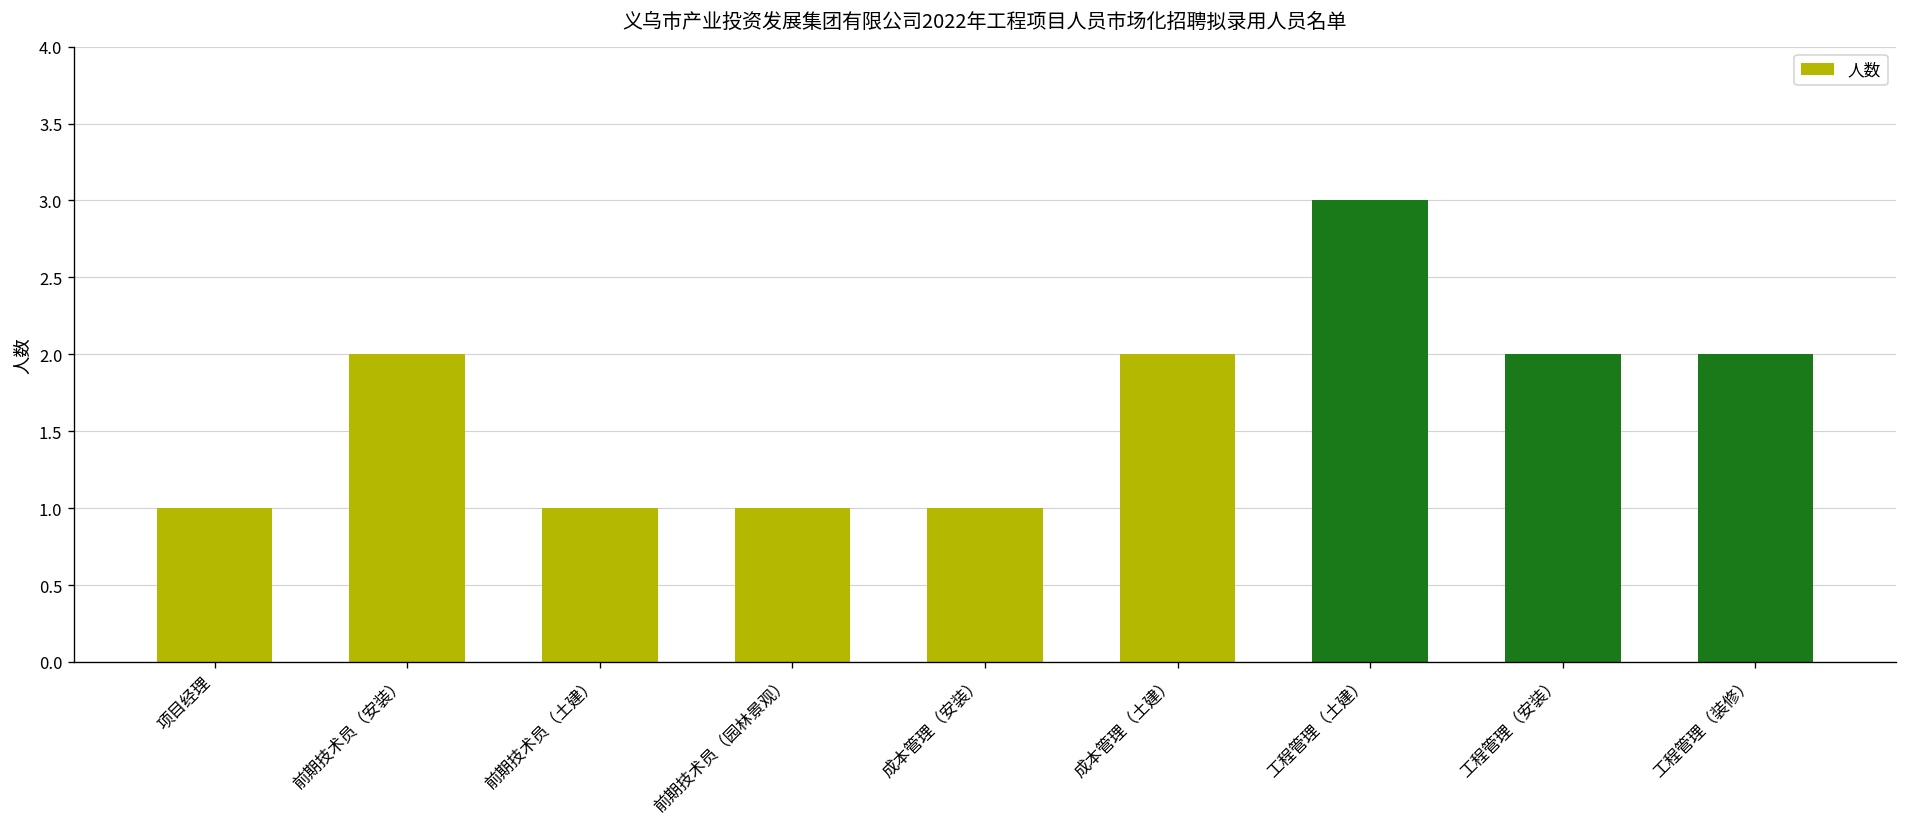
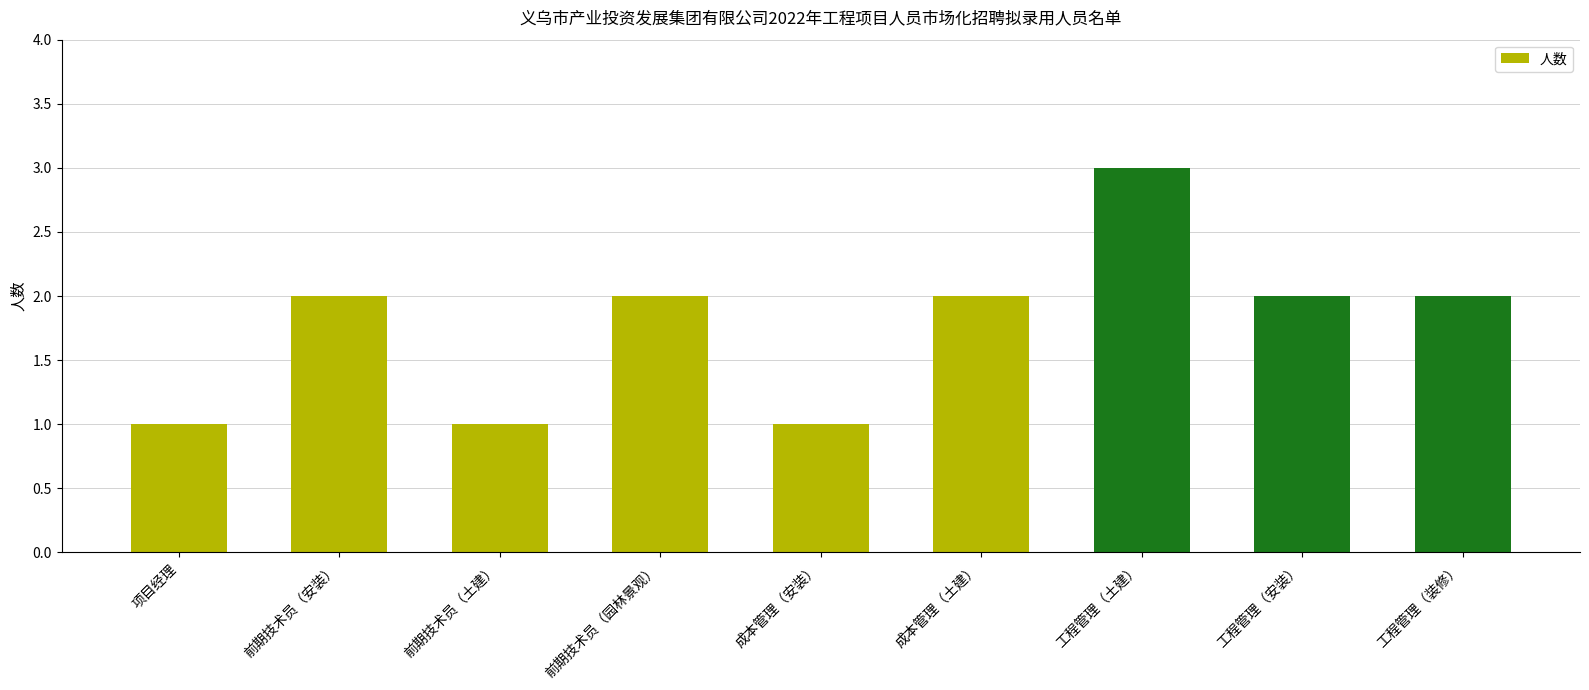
前期技术员（园林景观）: 1 -> 2
